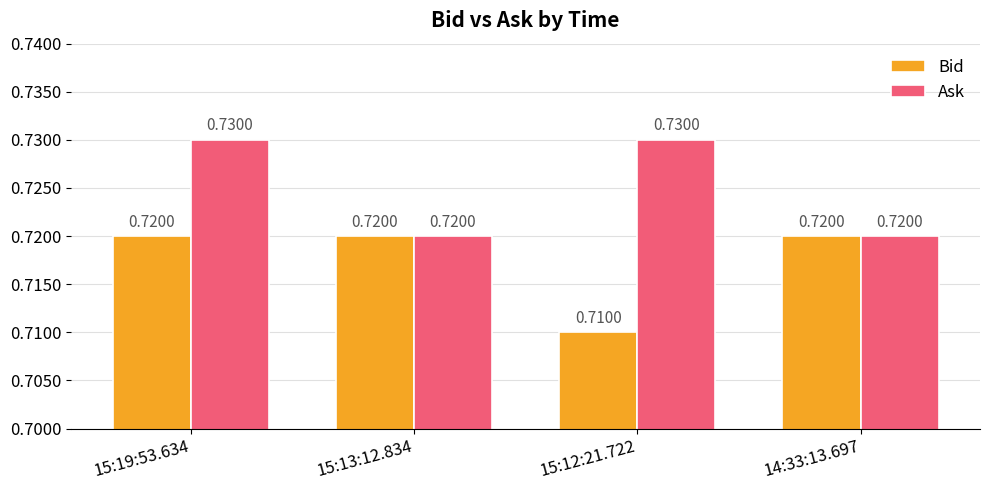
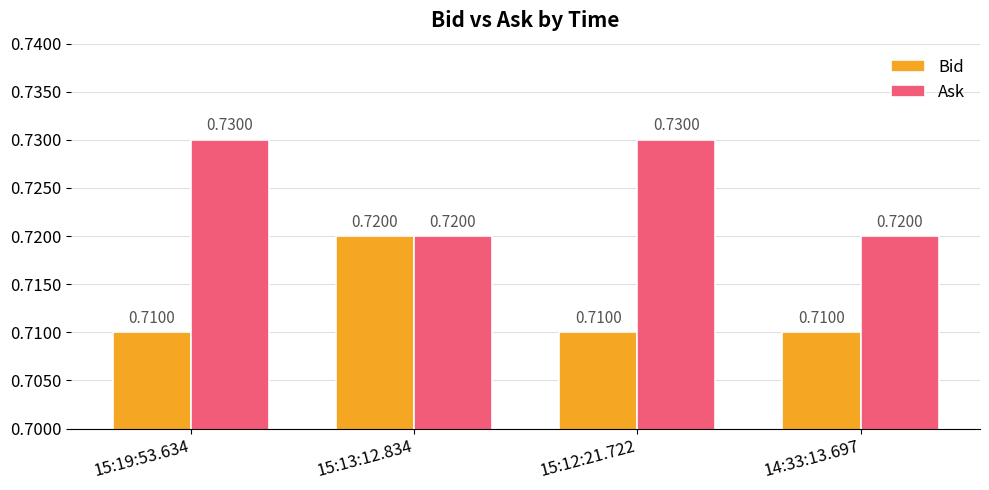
Bid, 15:19:53.634: 0.7200 -> 0.7100
Bid, 14:33:13.697: 0.7200 -> 0.7100
